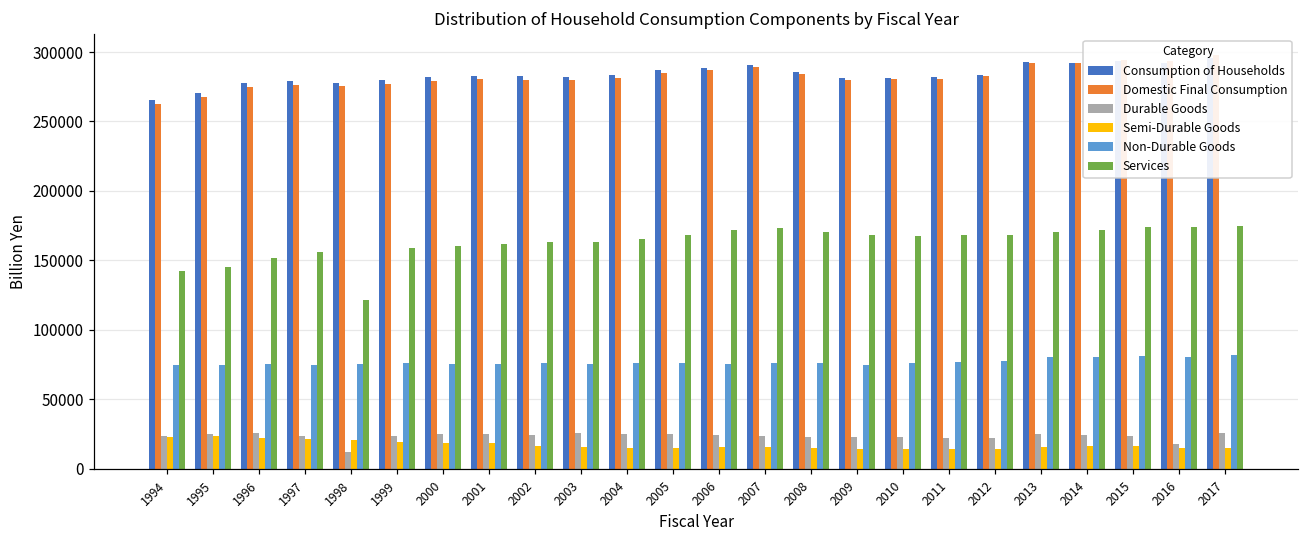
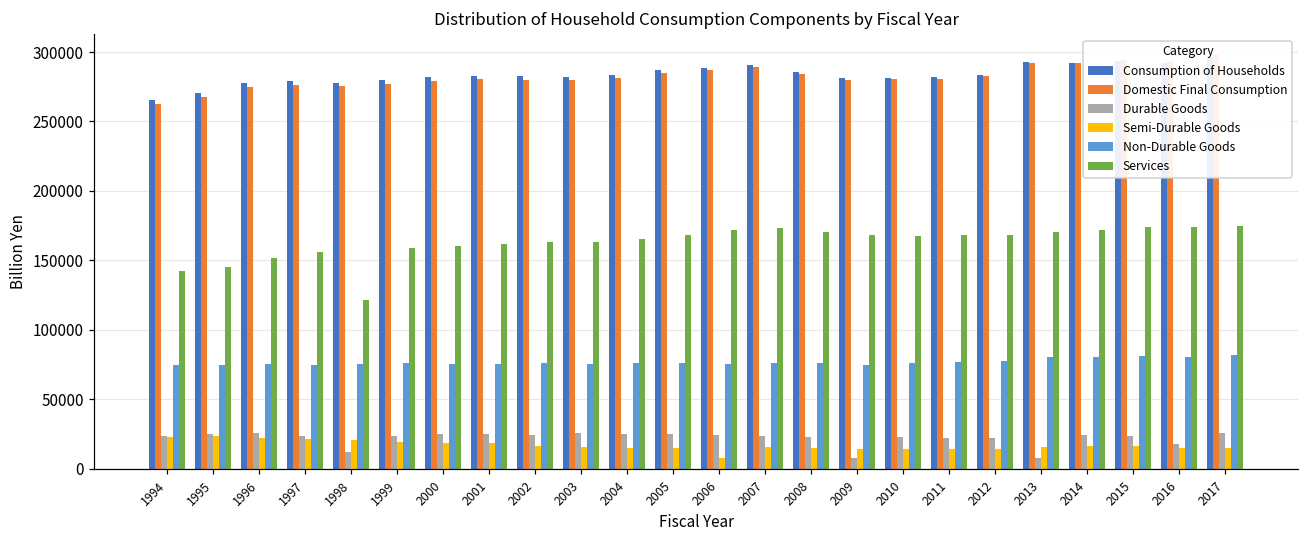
Semi-Durable Goods, 2006: 16000 -> 8000
Durable Goods, 2009: 23000 -> 8000
Durable Goods, 2013: 25000 -> 8000
